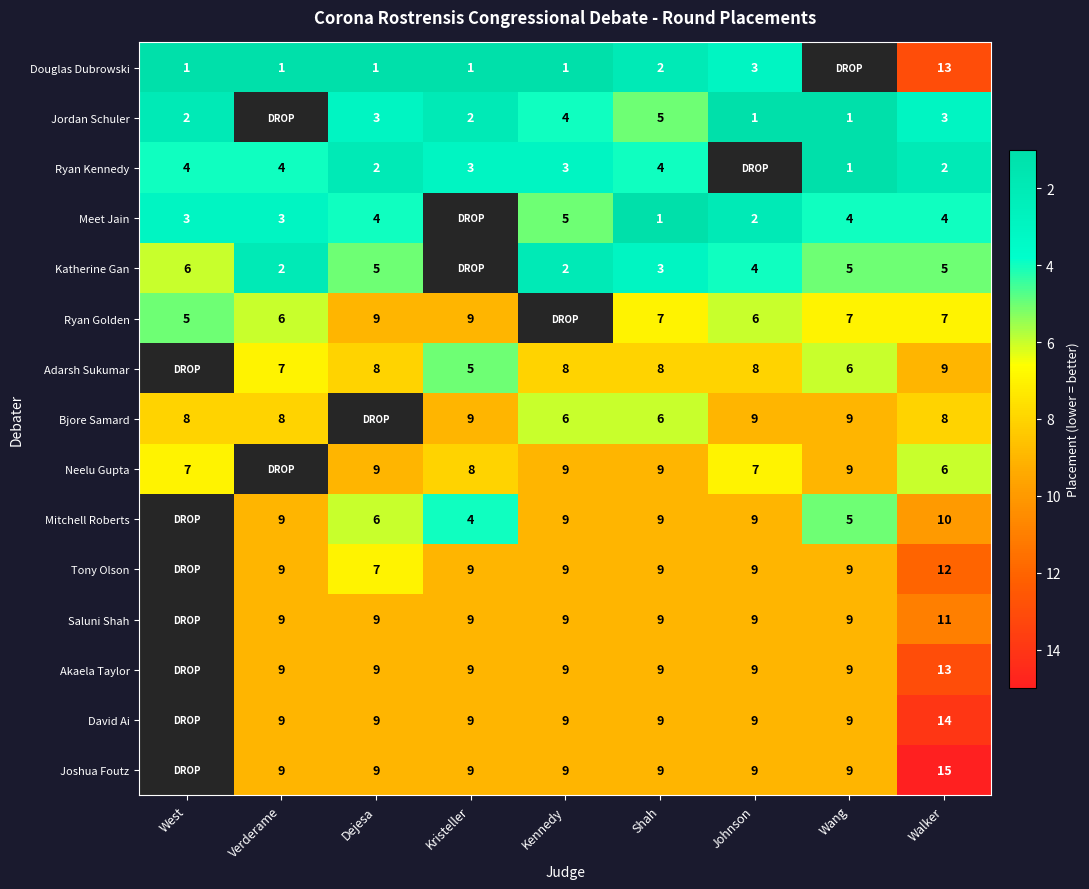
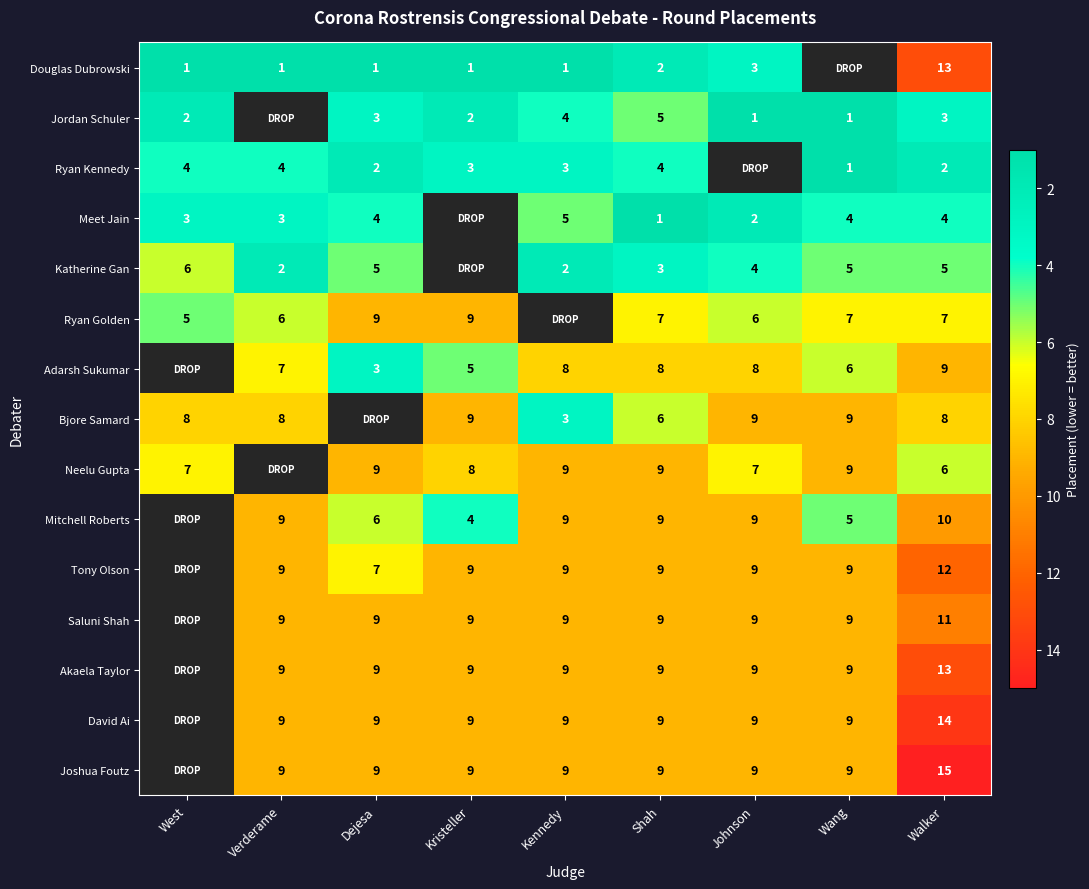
Adarsh Sukumar, Dejesa: 8 -> 3
Bjore Samard, Kennedy: 6 -> 3
